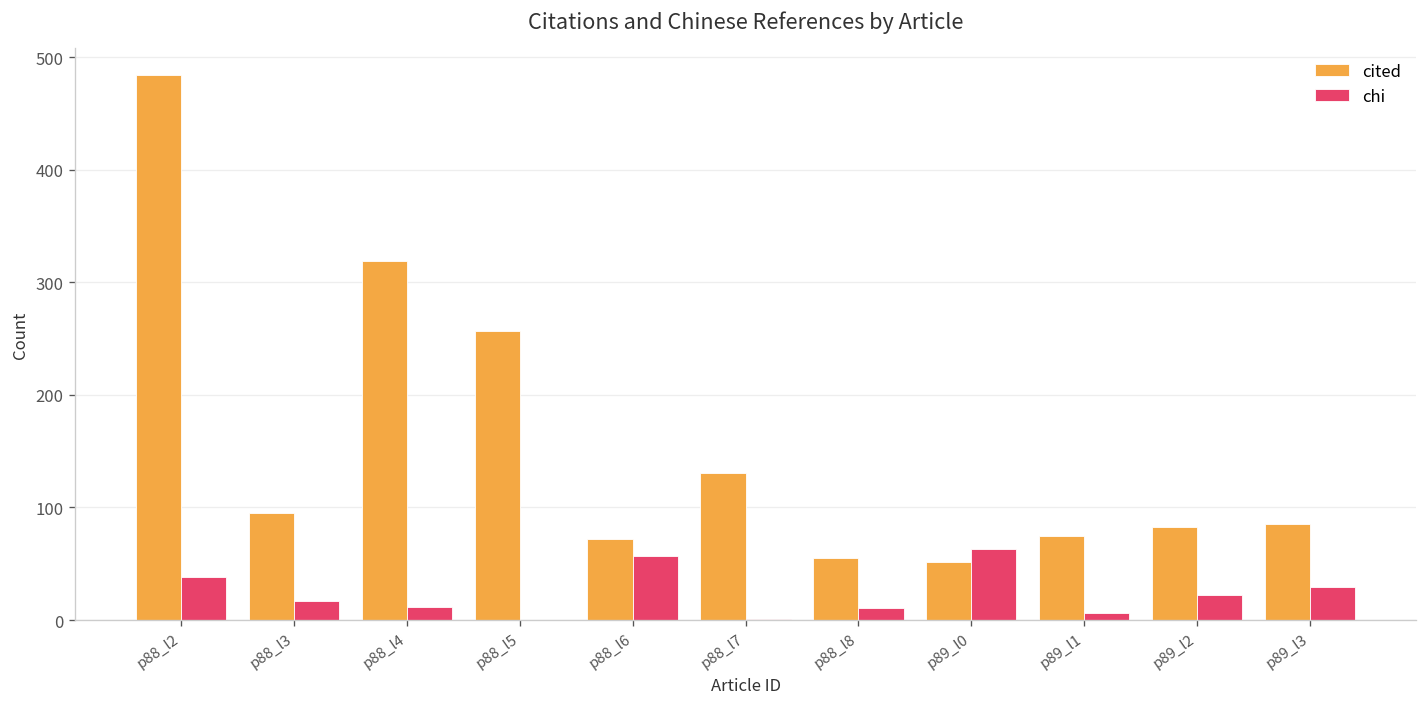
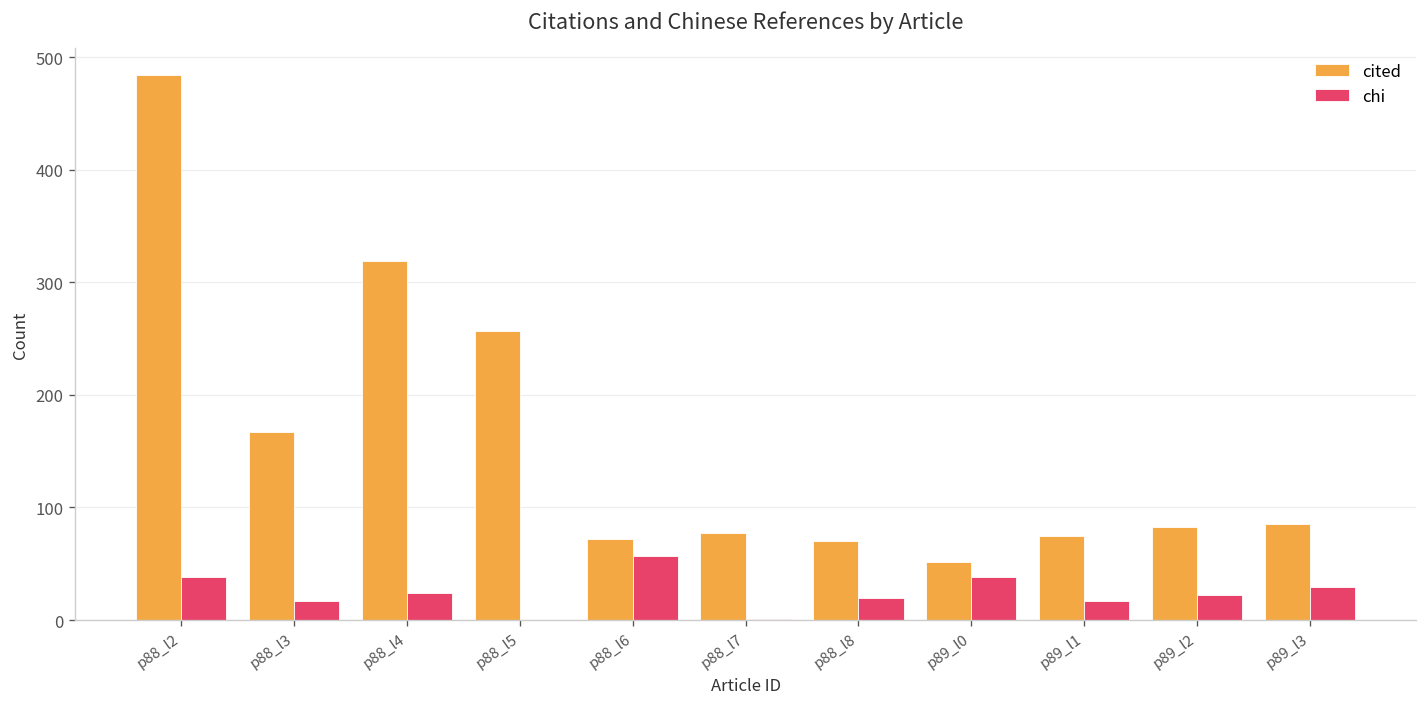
cited, p88_l3: 100 -> 170
chi, p88_l4: 10 -> 20
cited, p88_l7: 130 -> 80
cited, p88_l8: 60 -> 70
chi, p88_l8: 10 -> 20
chi, p89_l0: 60 -> 40
chi, p89_l1: 10 -> 20
